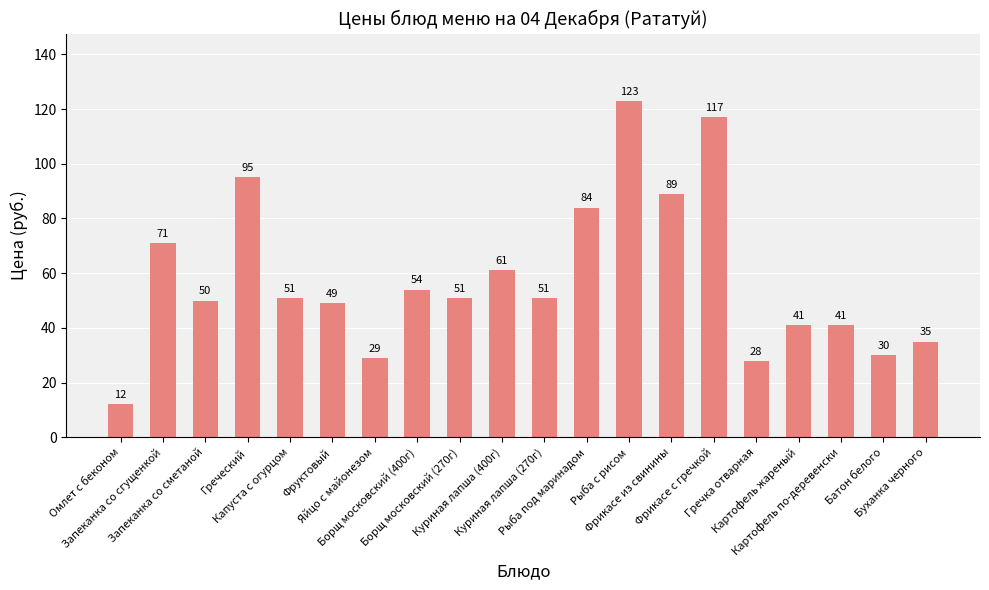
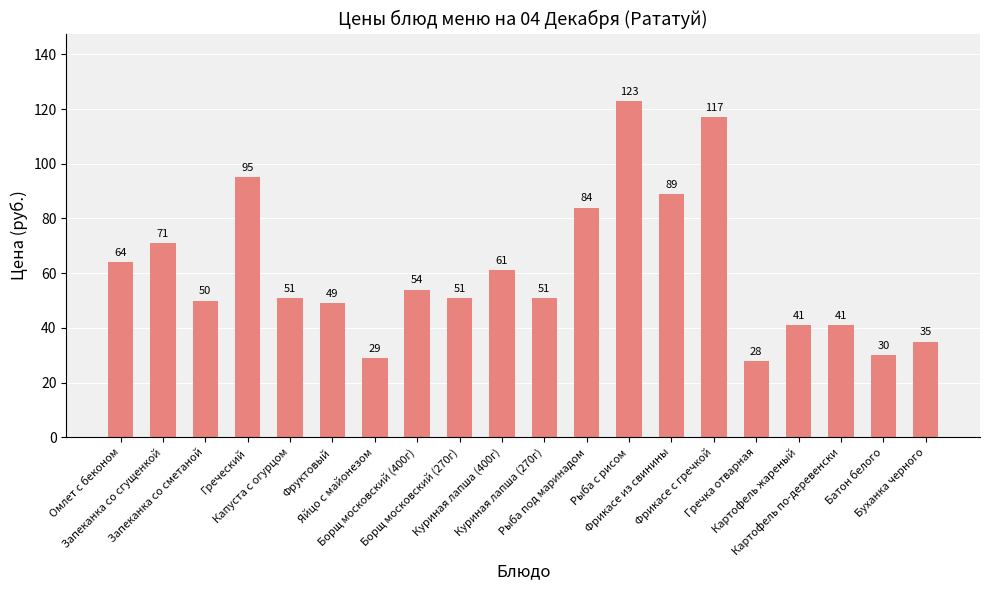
Омлет с беконом: 12 -> 64
